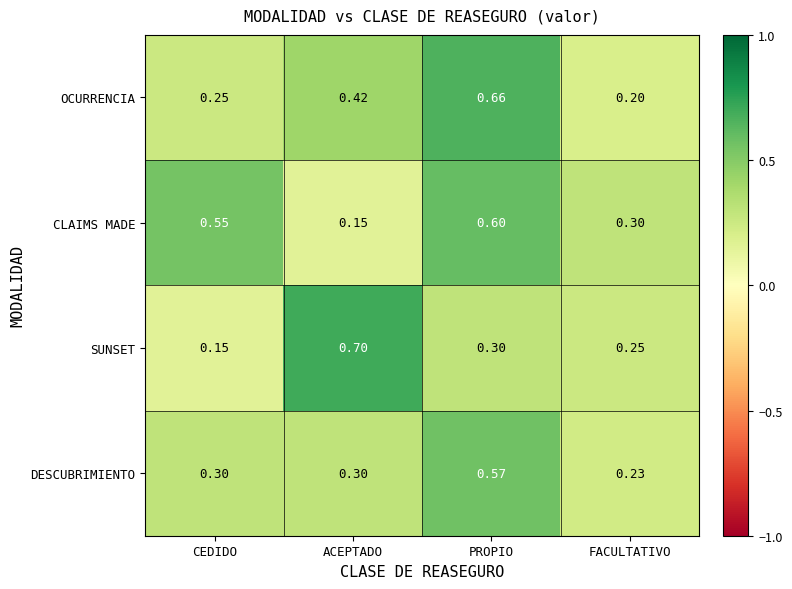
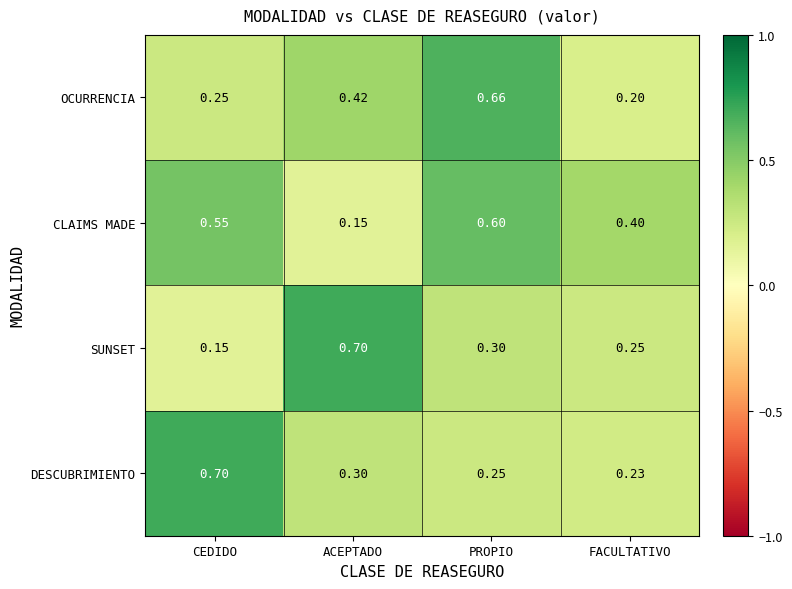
CLAIMS MADE, FACULTATIVO: 0.30 -> 0.40
DESCUBRIMIENTO, CEDIDO: 0.30 -> 0.70
DESCUBRIMIENTO, PROPIO: 0.57 -> 0.25
